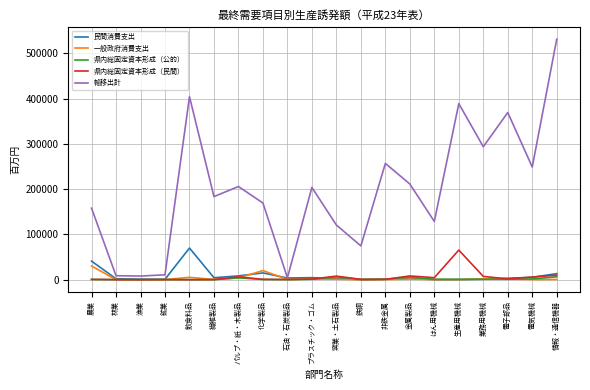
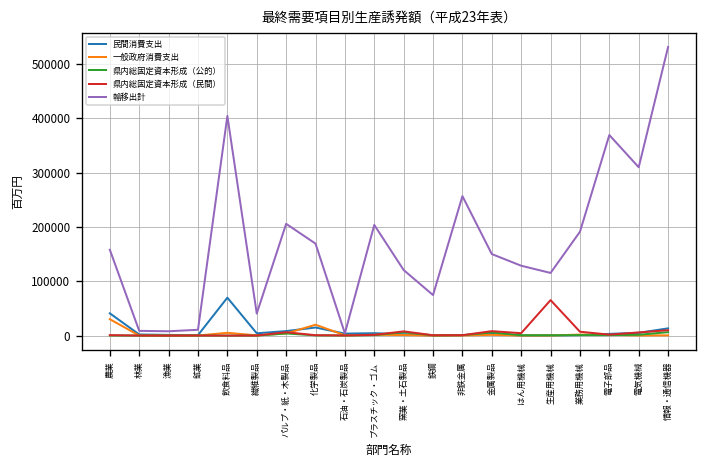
輸移出計, 繊維製品: 180000 -> 40000
輸移出計, 金属製品: 210000 -> 150000
輸移出計, 生産用機械: 390000 -> 120000
輸移出計, 業務用機械: 290000 -> 190000
輸移出計, 電気機械: 250000 -> 310000
